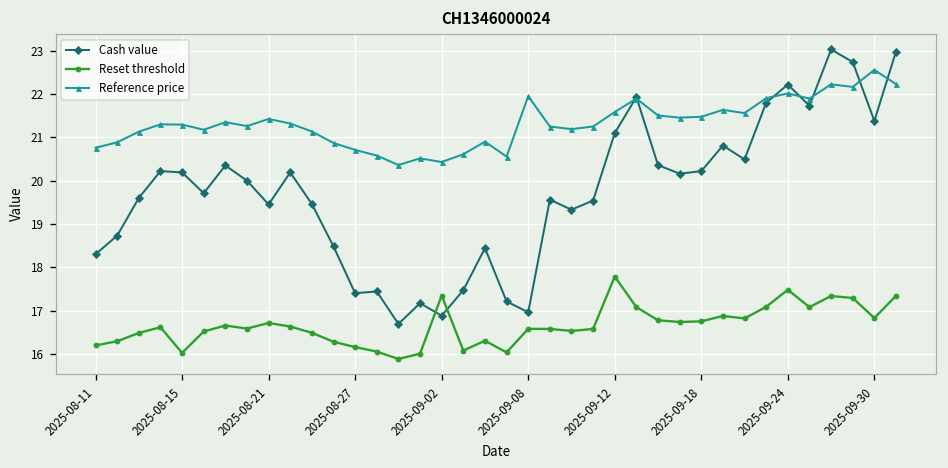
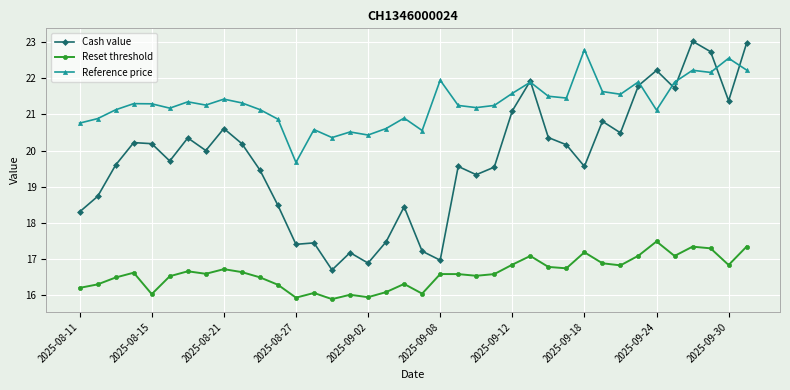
Cash value, 2025-08-21: 19.5 -> 20.6
Reset threshold, 2025-08-27: 16.2 -> 15.9
Reference price, 2025-08-27: 20.7 -> 19.7
Reset threshold, 2025-09-02: 17.3 -> 15.9
Reset threshold, 2025-09-12: 17.8 -> 16.8
Cash value, 2025-09-18: 20.2 -> 19.6
Reset threshold, 2025-09-18: 16.8 -> 17.2
Reference price, 2025-09-18: 21.5 -> 22.8
Reference price, 2025-09-24: 22.0 -> 21.1
